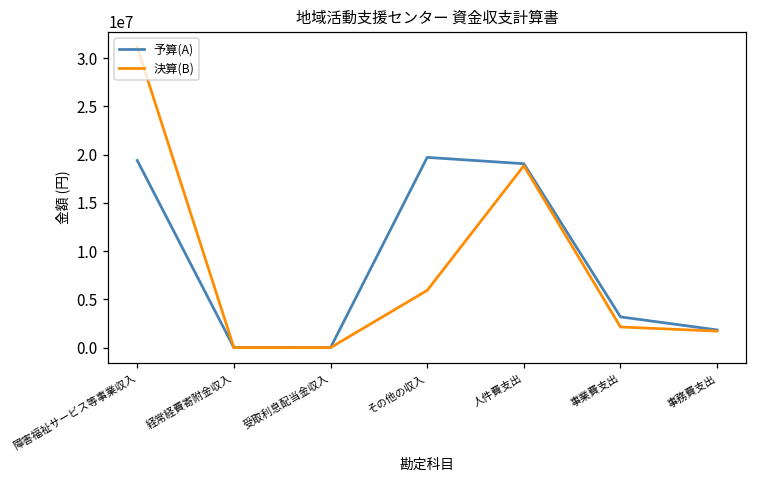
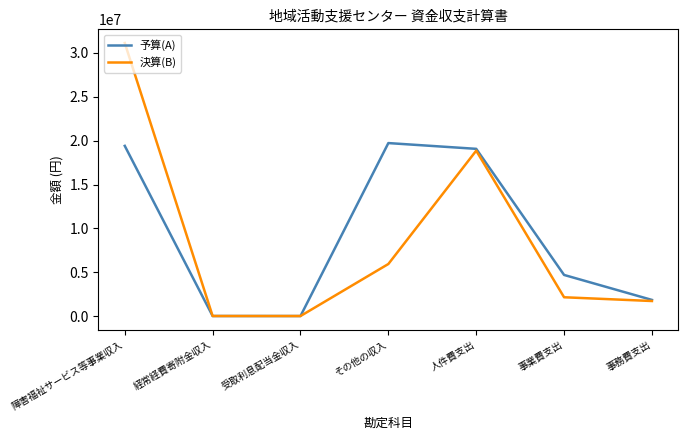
予算(A), 事業費支出: 3000000 -> 5000000
